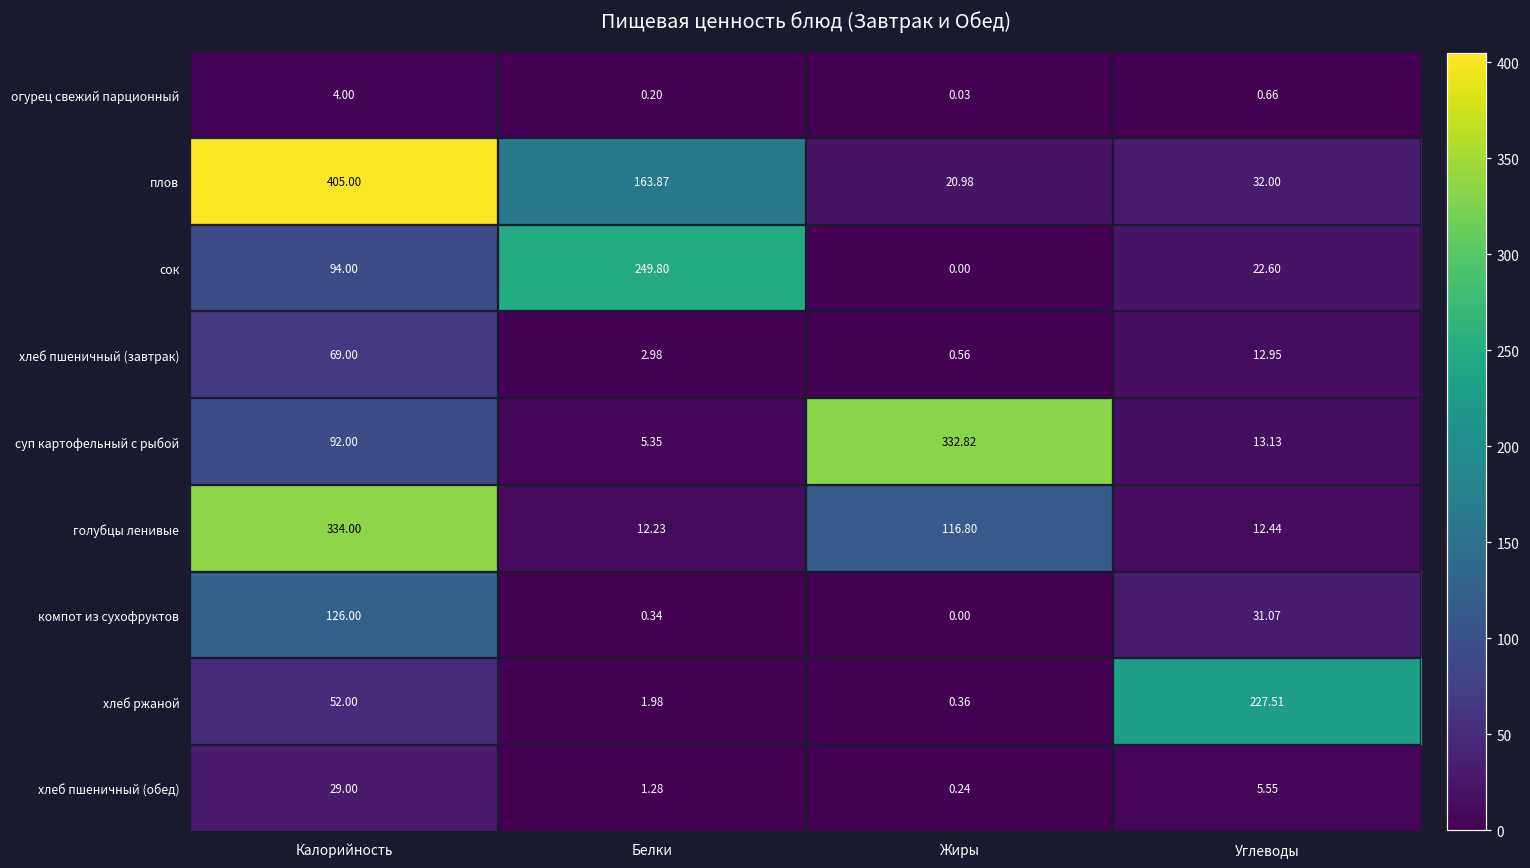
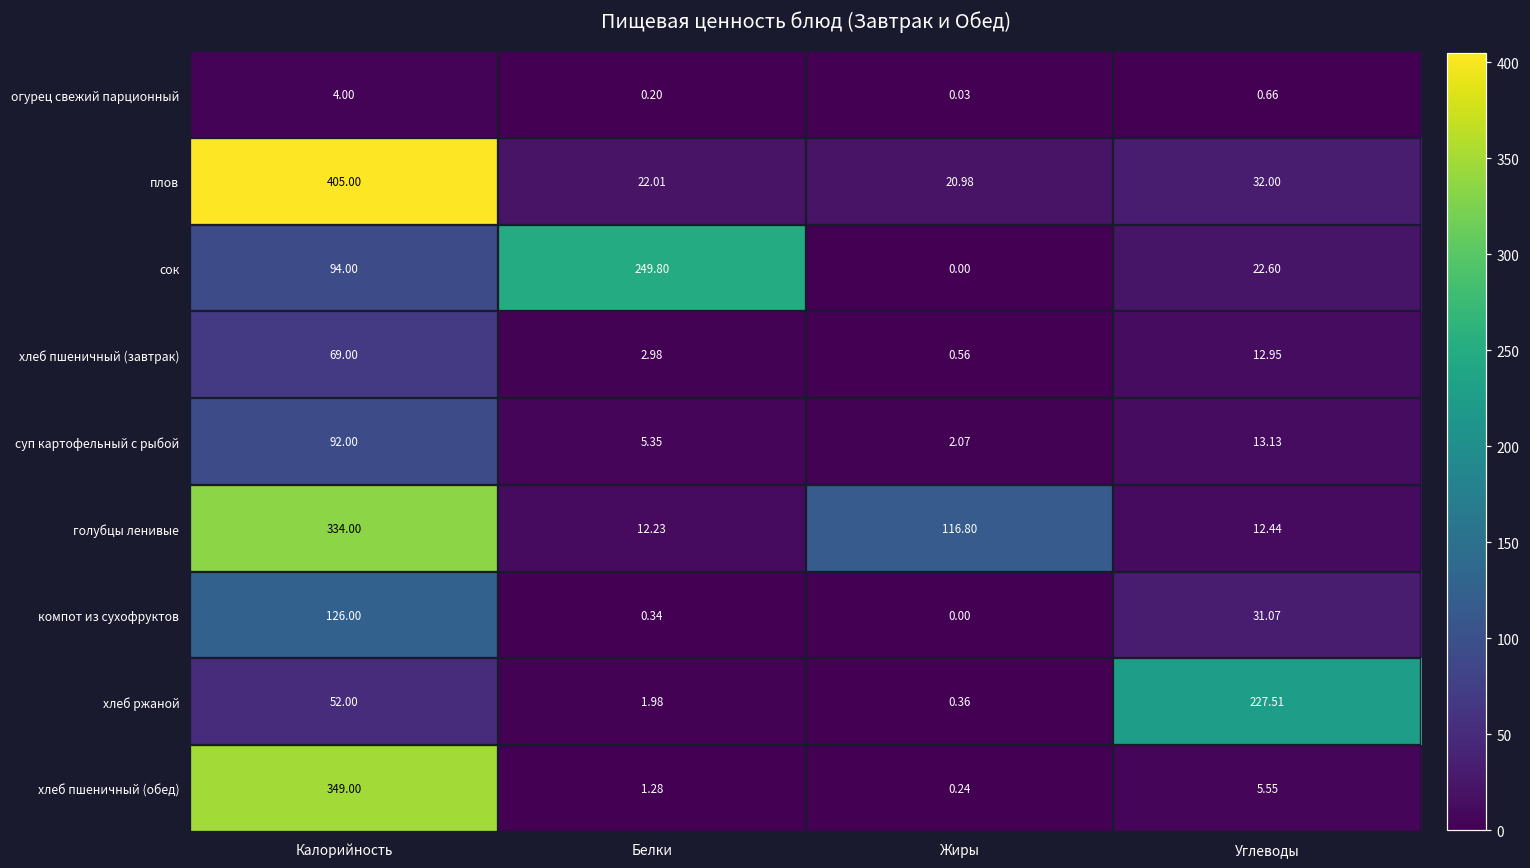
плов, Белки: 163.87 -> 22.01
суп картофельный с рыбой, Жиры: 332.82 -> 2.07
хлеб пшеничный (обед), Калорийность: 29.00 -> 349.00
